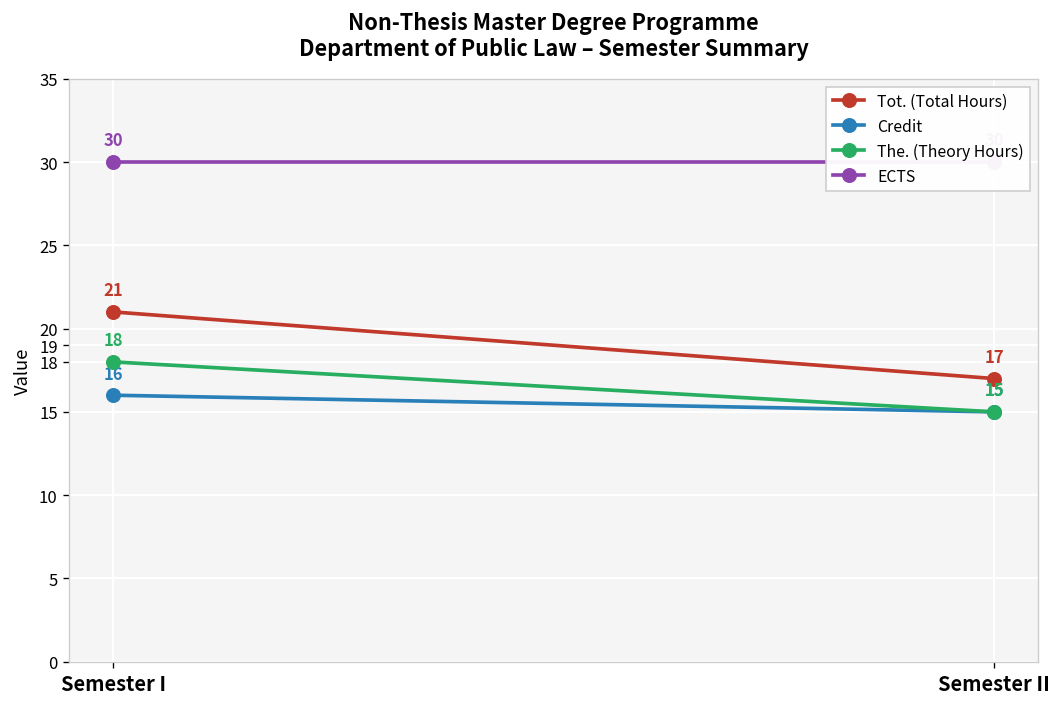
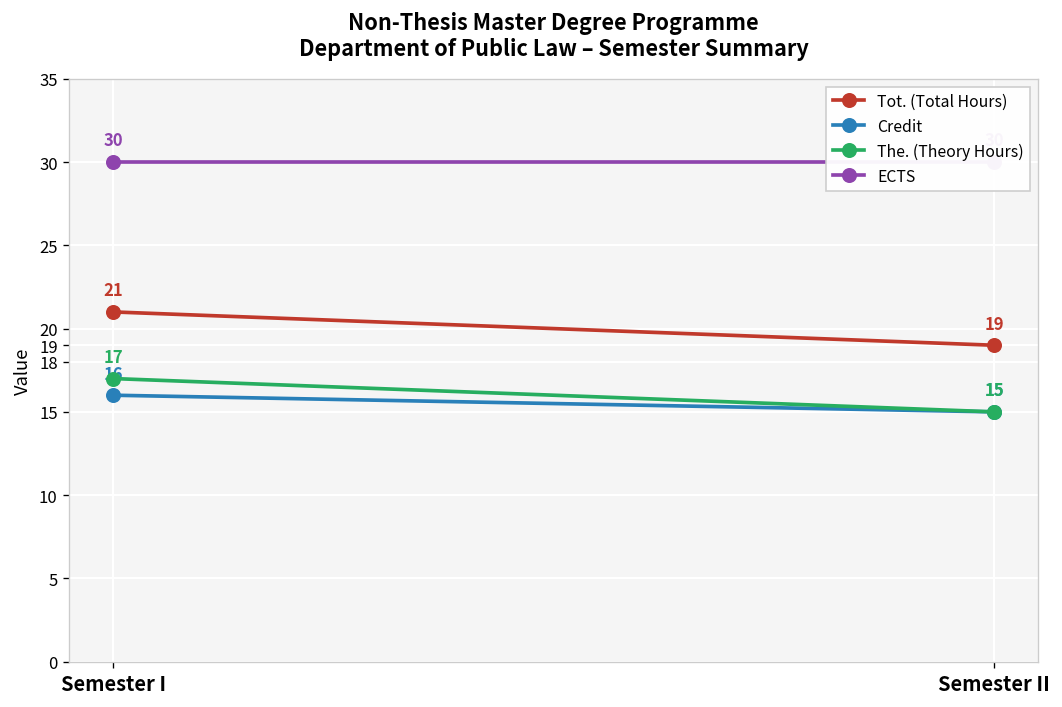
The. (Theory Hours), Semester I: 18 -> 17
Tot. (Total Hours), Semester II: 17 -> 19
